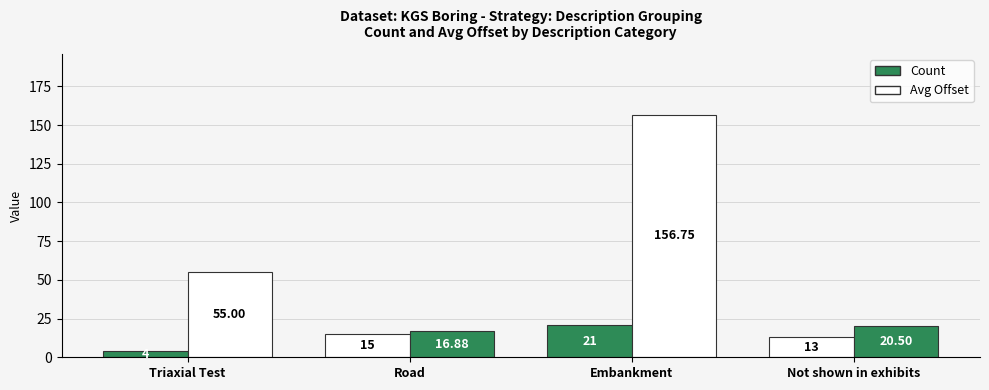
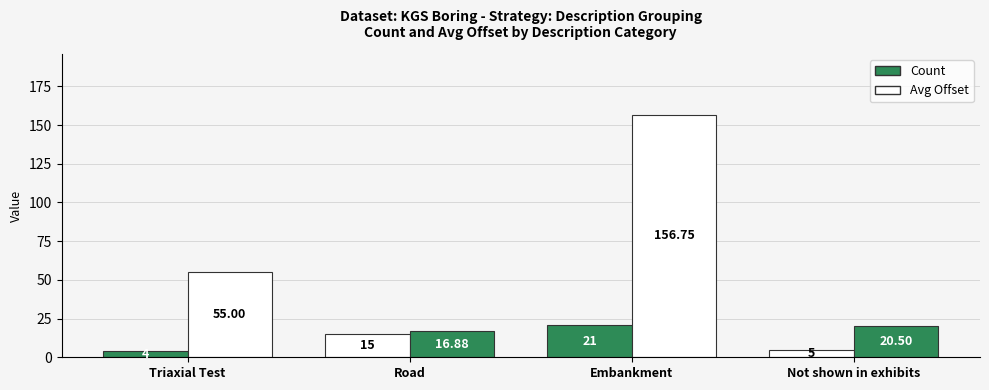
Count, Not shown in exhibits: 13 -> 5
